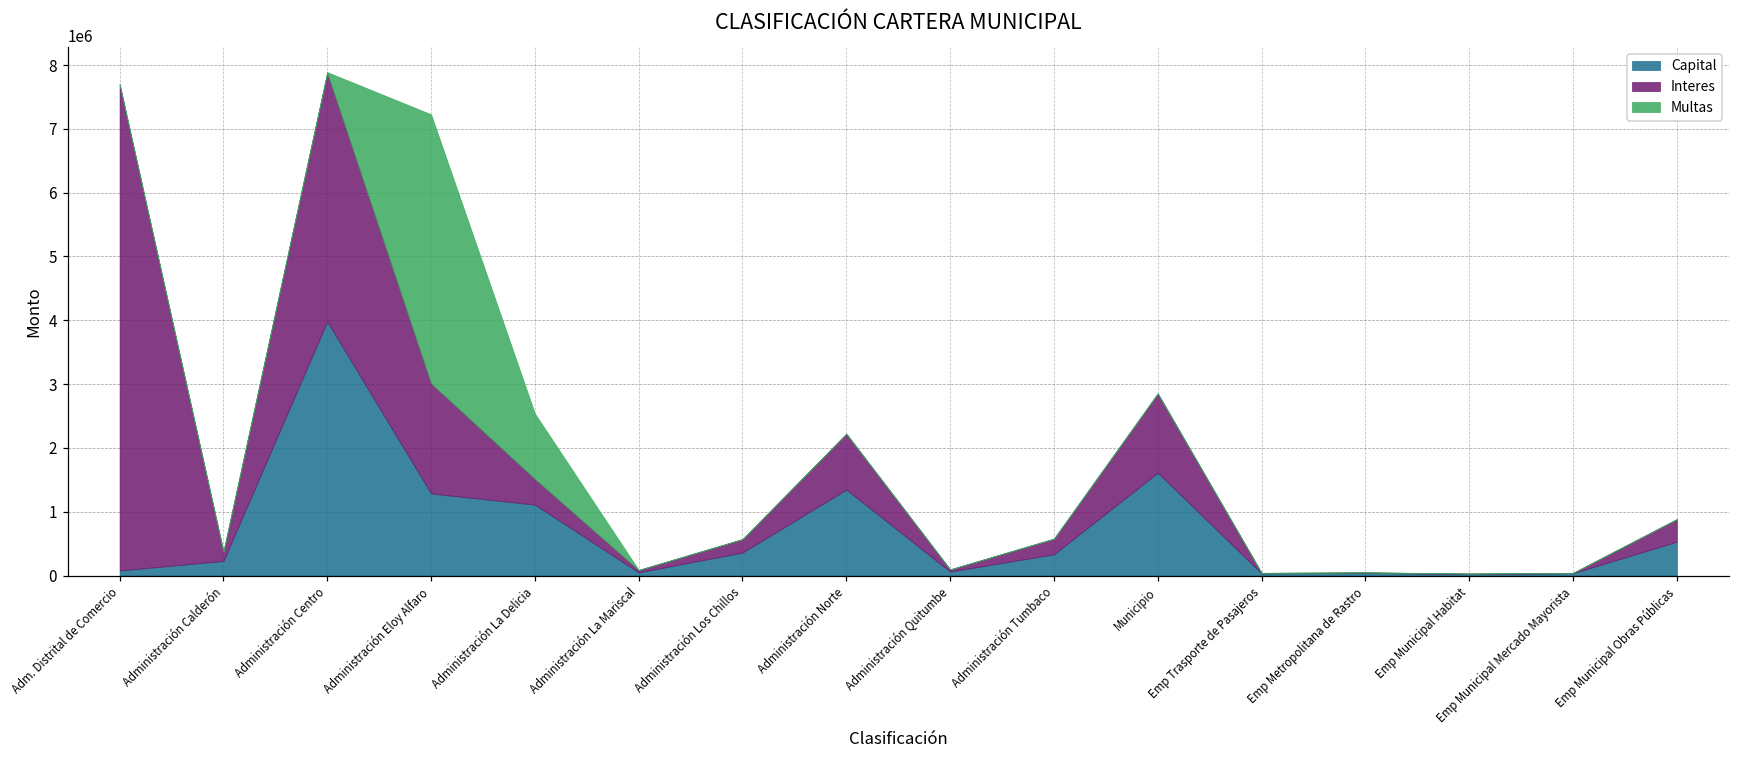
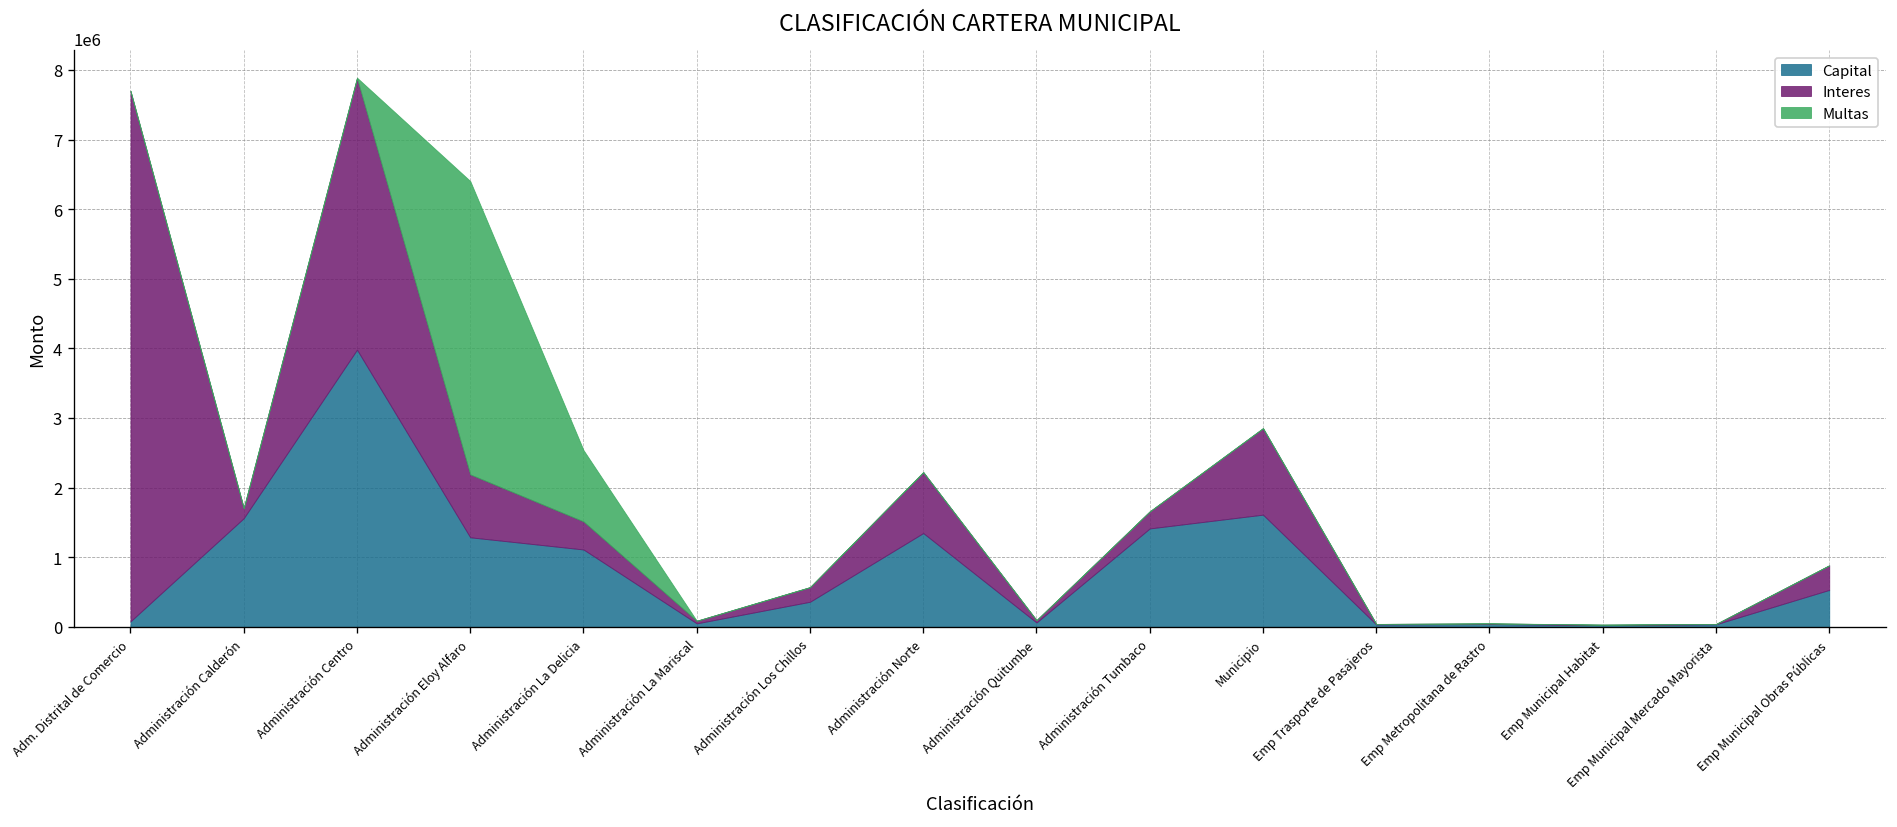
Capital, Administración Calderón: 200000 -> 1600000
Interes, Administración Eloy Alfaro: 1700000 -> 900000
Capital, Administración Tumbaco: 300000 -> 1400000
